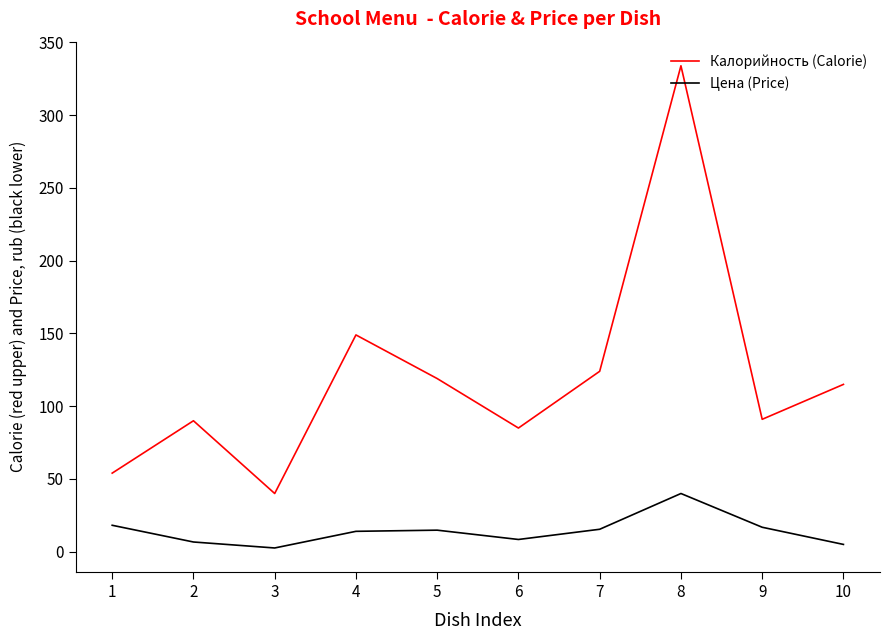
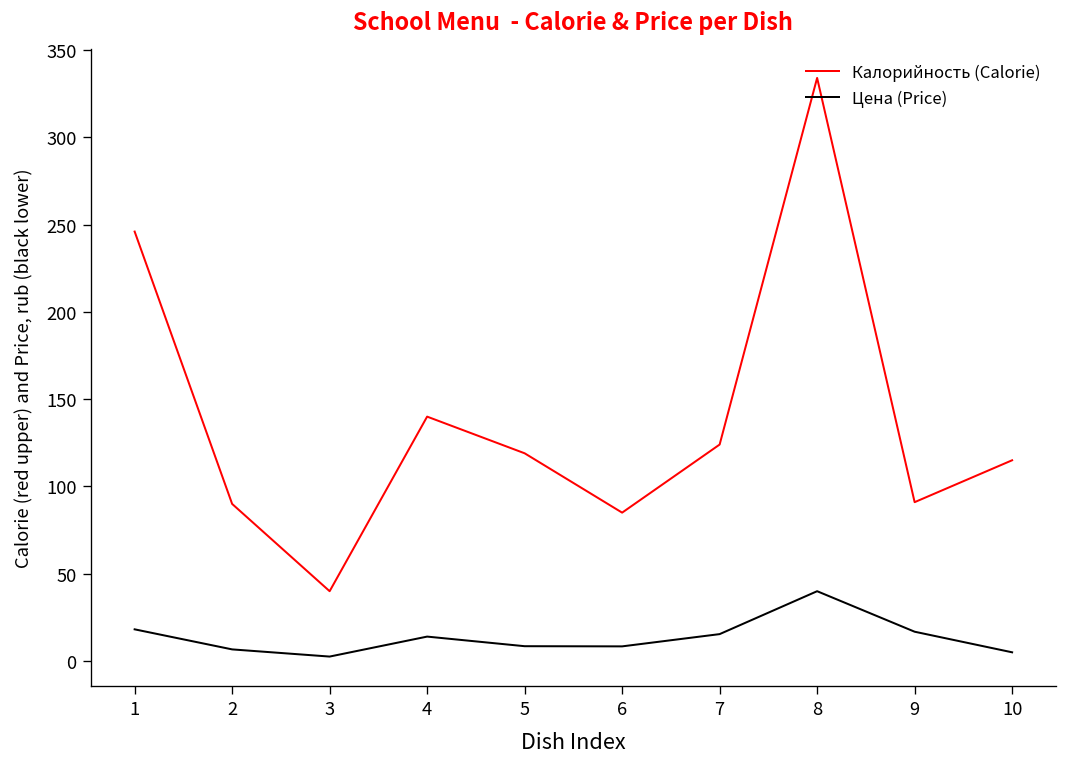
Калорийность (Calorie), 1: 54 -> 246
Калорийность (Calorie), 4: 149 -> 140
Цена (Price), 5: 15 -> 9
